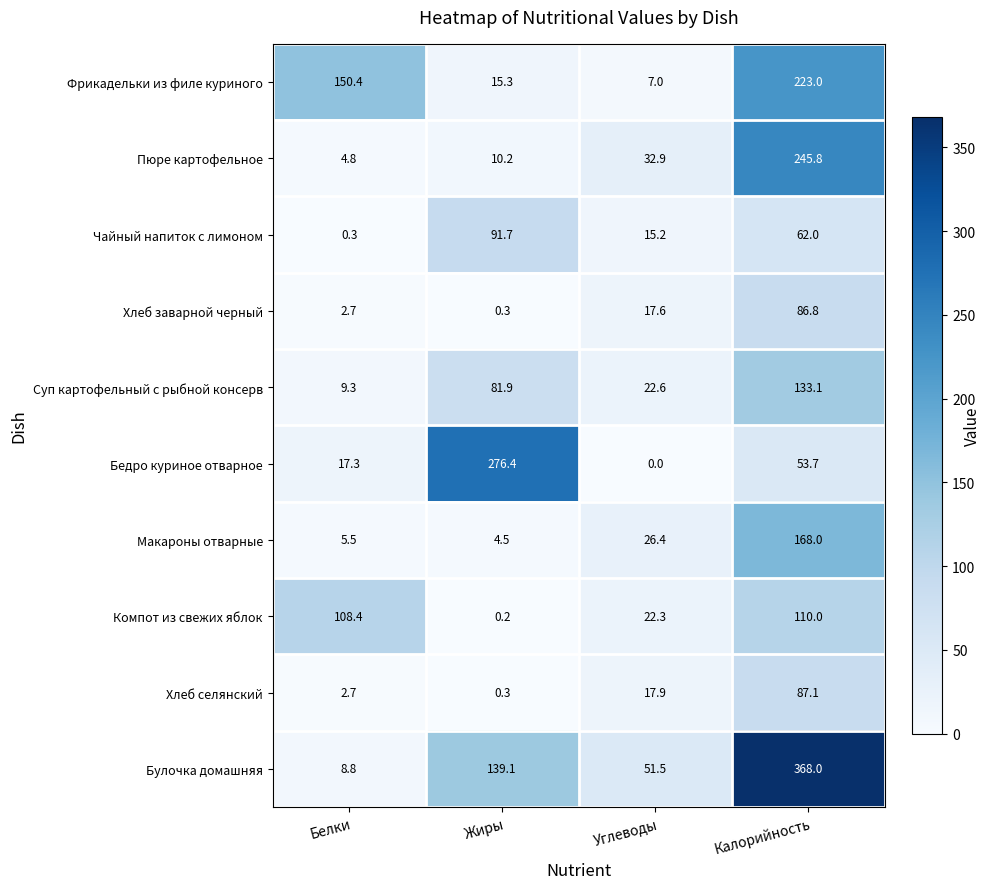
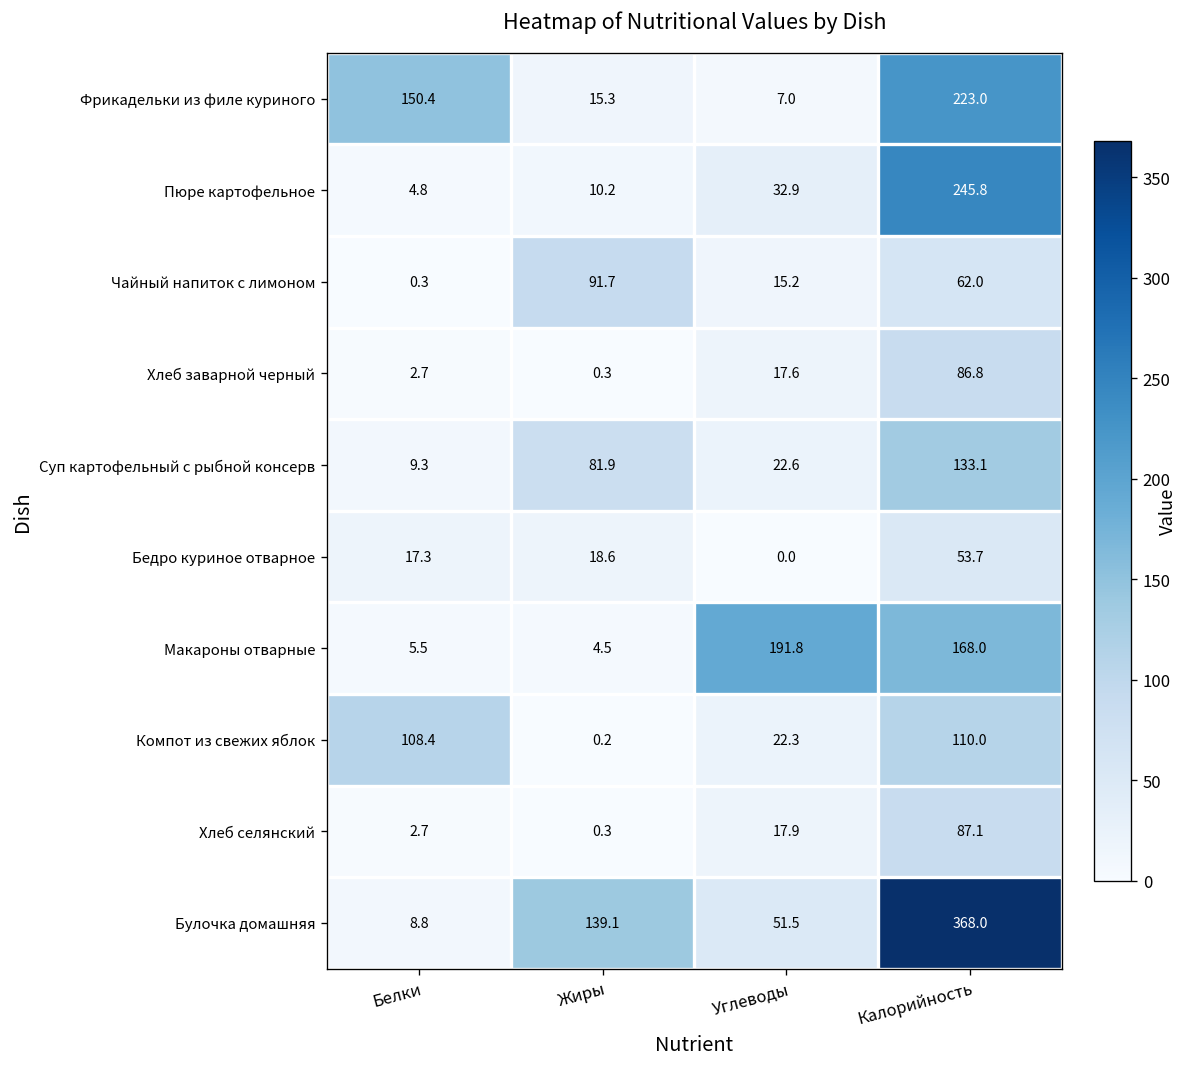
Бедро куриное отварное, Жиры: 276.4 -> 18.6
Макароны отварные, Углеводы: 26.4 -> 191.8
